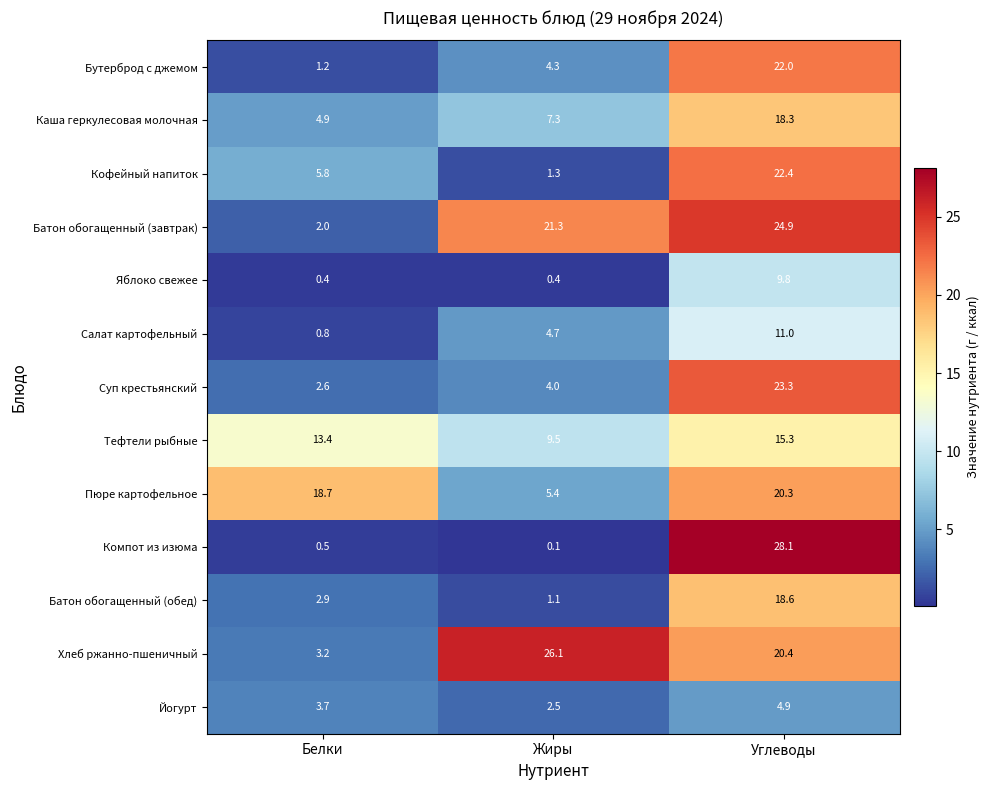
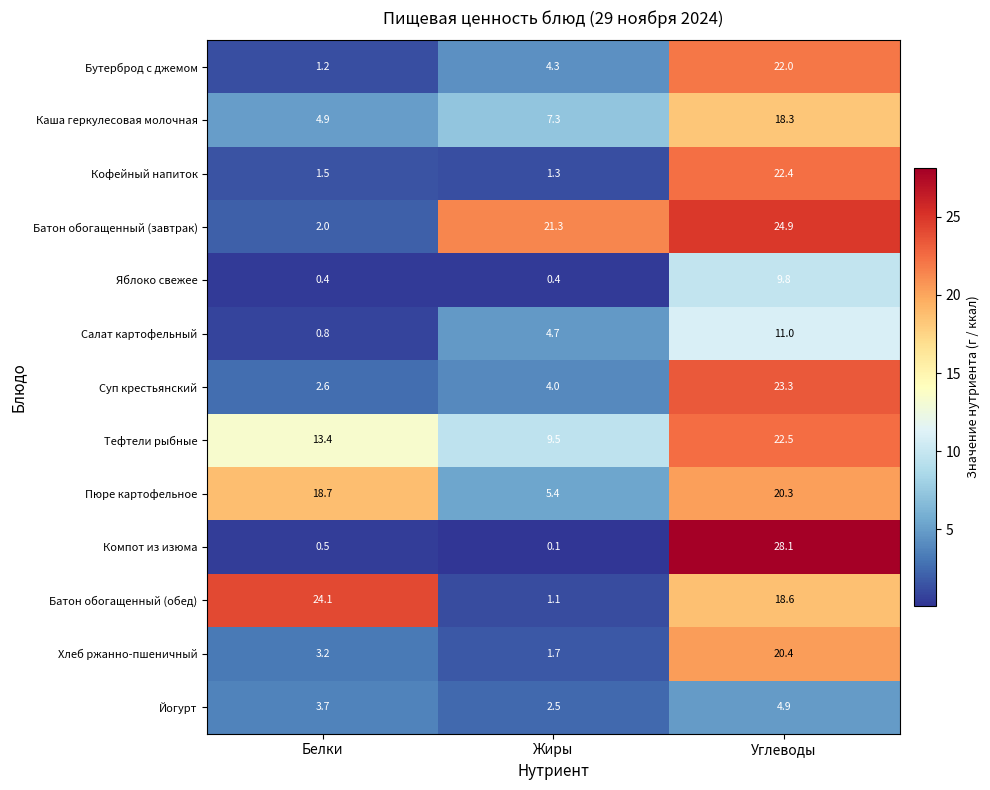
Кофейный напиток, Белки: 5.8 -> 1.5
Тефтели рыбные, Углеводы: 15.3 -> 22.5
Батон обогащенный (обед), Белки: 2.9 -> 24.1
Хлеб ржанно-пшеничный, Жиры: 26.1 -> 1.7
